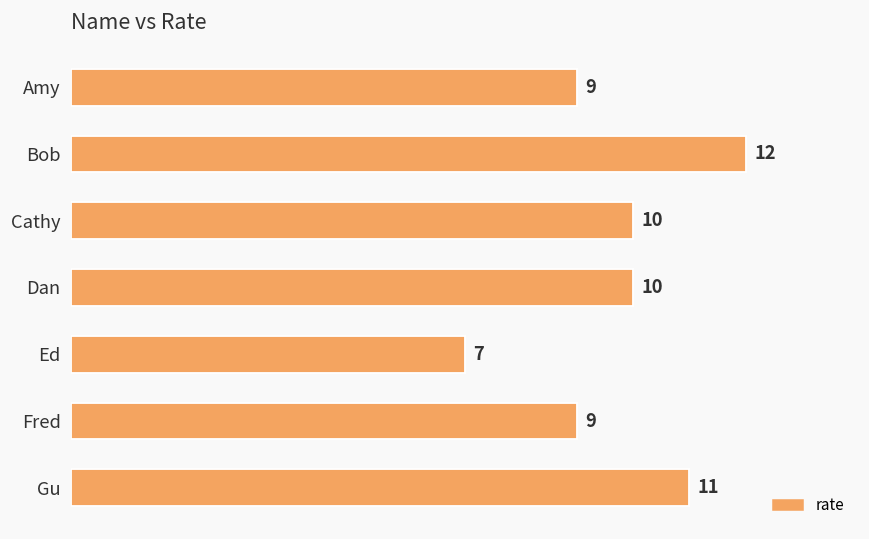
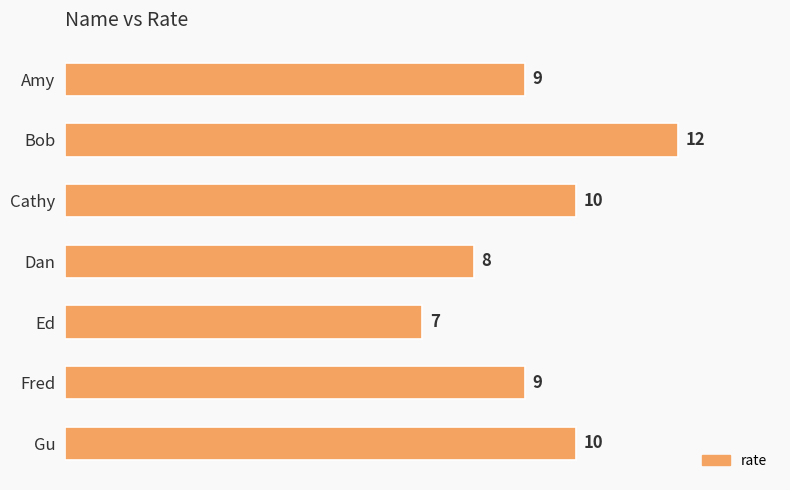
Dan: 10 -> 8
Gu: 11 -> 10
